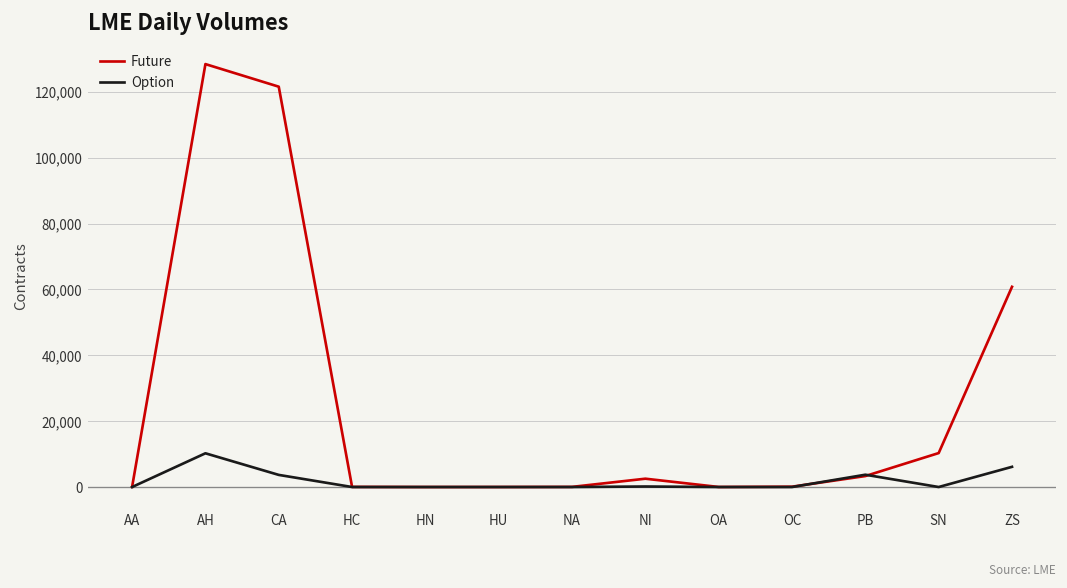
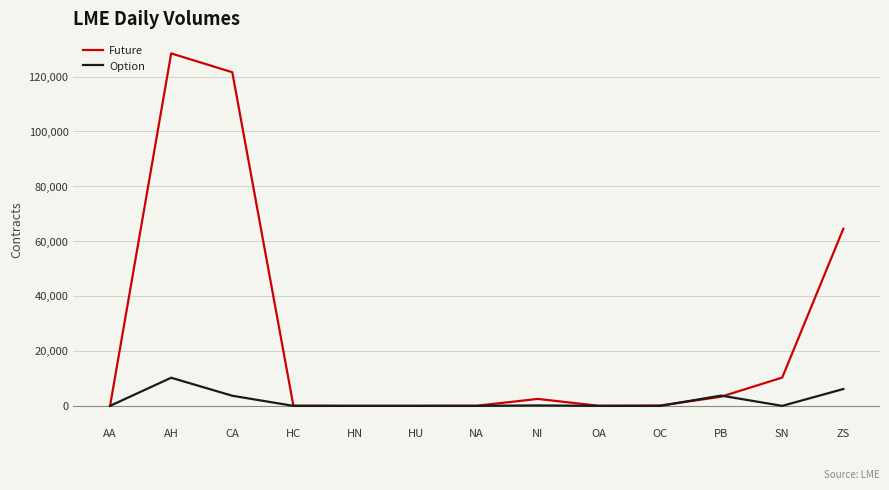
Future, ZS: 61,000 -> 65,000
